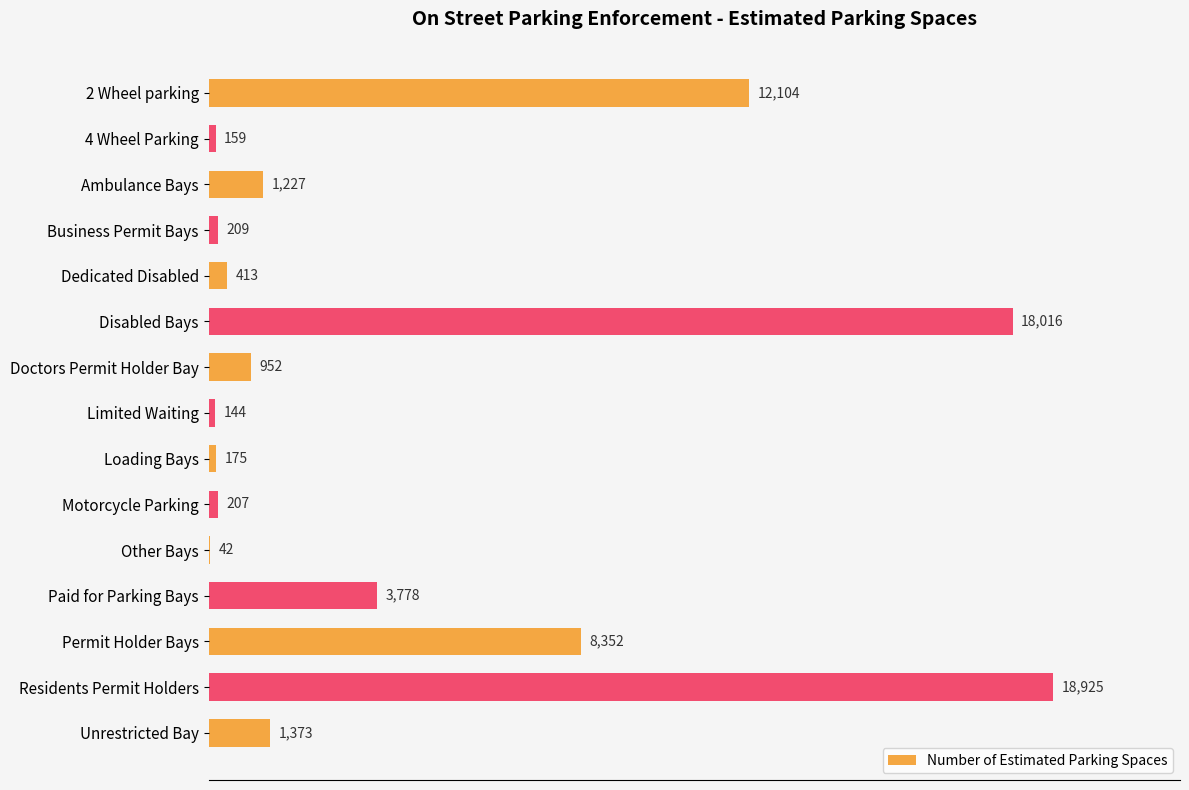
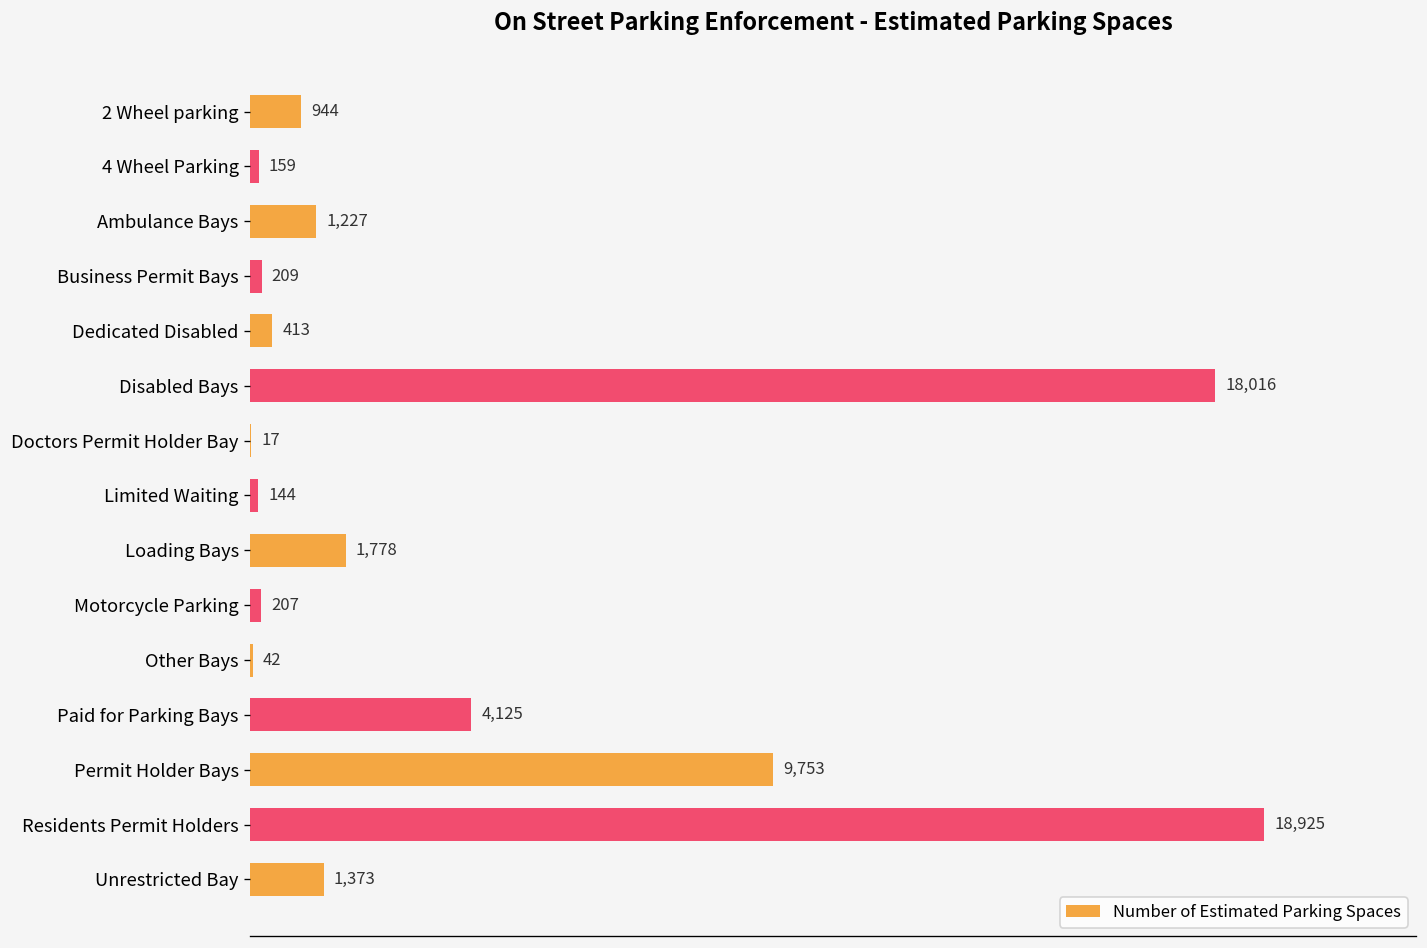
2 Wheel parking: 12,104 -> 944
Doctors Permit Holder Bay: 952 -> 17
Loading Bays: 175 -> 1,778
Paid for Parking Bays: 3,778 -> 4,125
Permit Holder Bays: 8,352 -> 9,753
